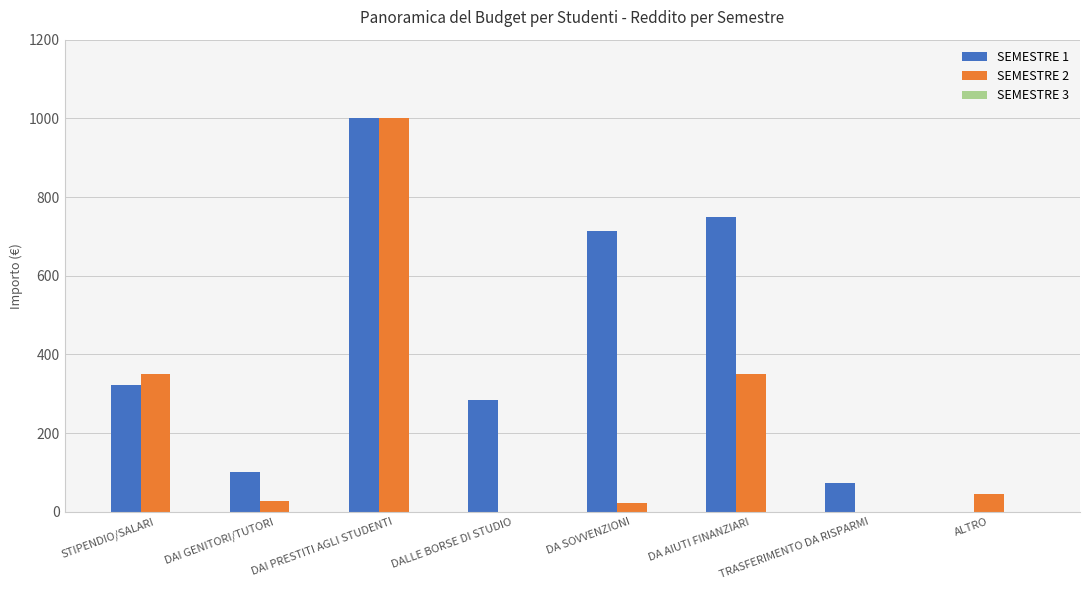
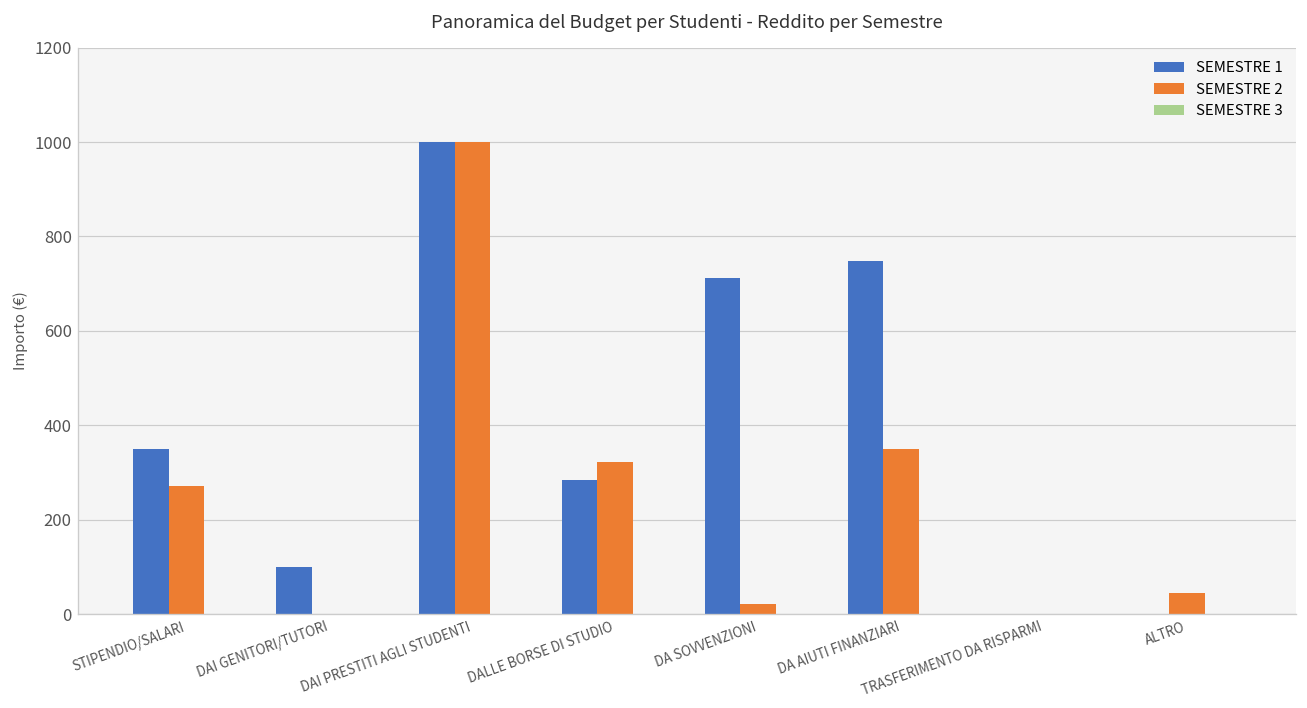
SEMESTRE 1, STIPENDIO/SALARI: 320 -> 350
SEMESTRE 2, STIPENDIO/SALARI: 350 -> 270
SEMESTRE 2, DAI GENITORI/TUTORI: 30 -> 0
SEMESTRE 2, DALLE BORSE DI STUDIO: 0 -> 320
SEMESTRE 1, TRASFERIMENTO DA RISPARMI: 70 -> 0
